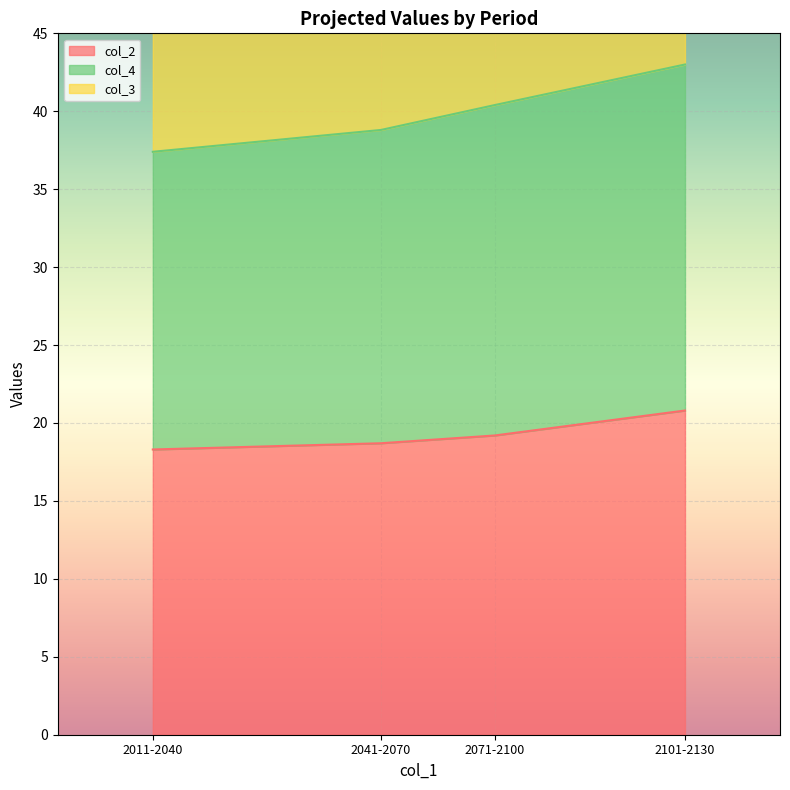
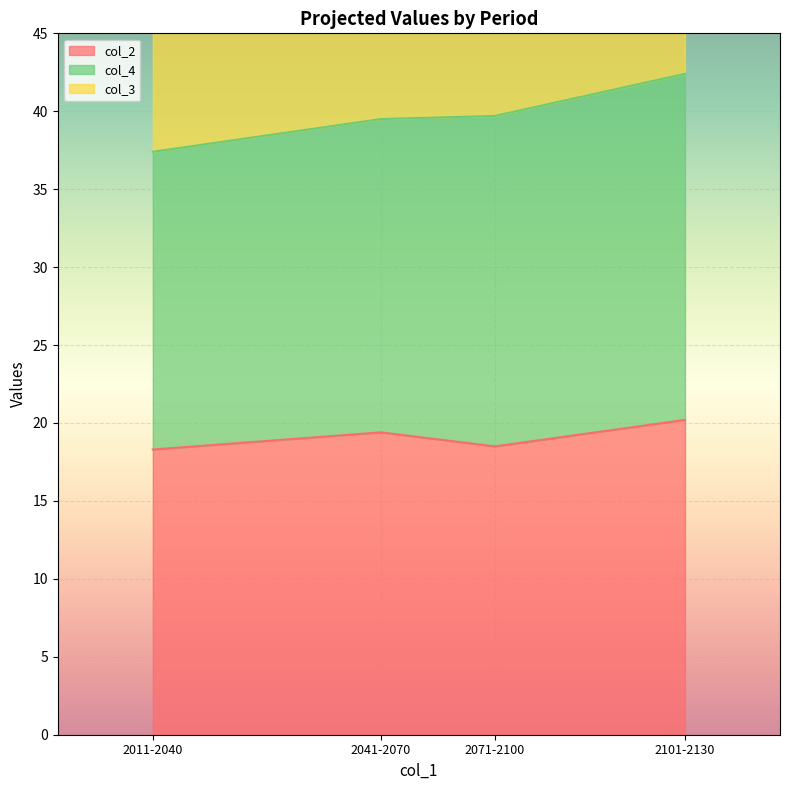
col_2, 2041-2070: 18.7 -> 19.4
col_2, 2071-2100: 19.2 -> 18.5
col_2, 2101-2130: 20.8 -> 20.2
